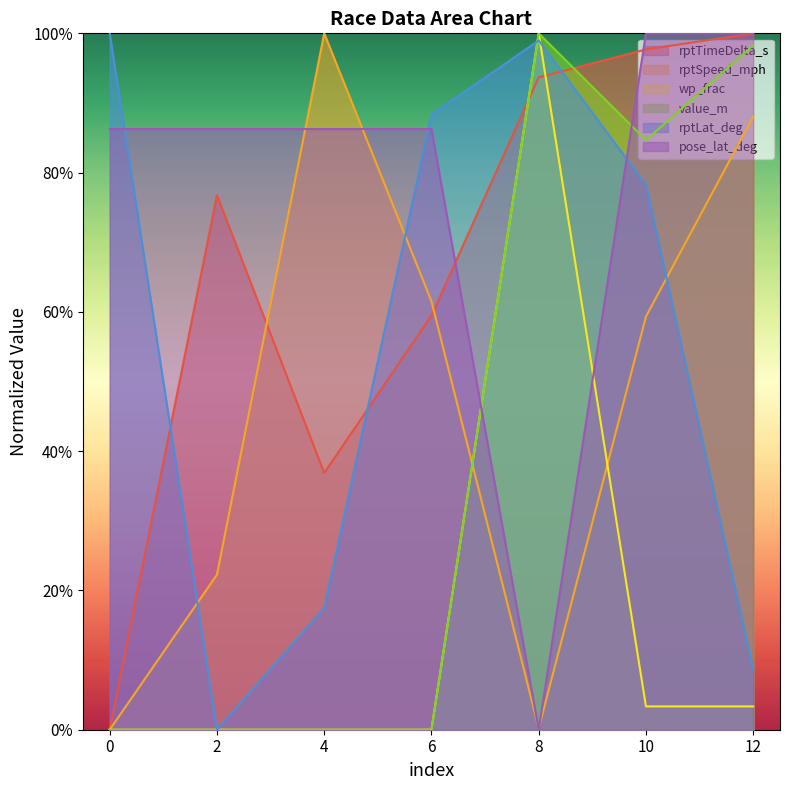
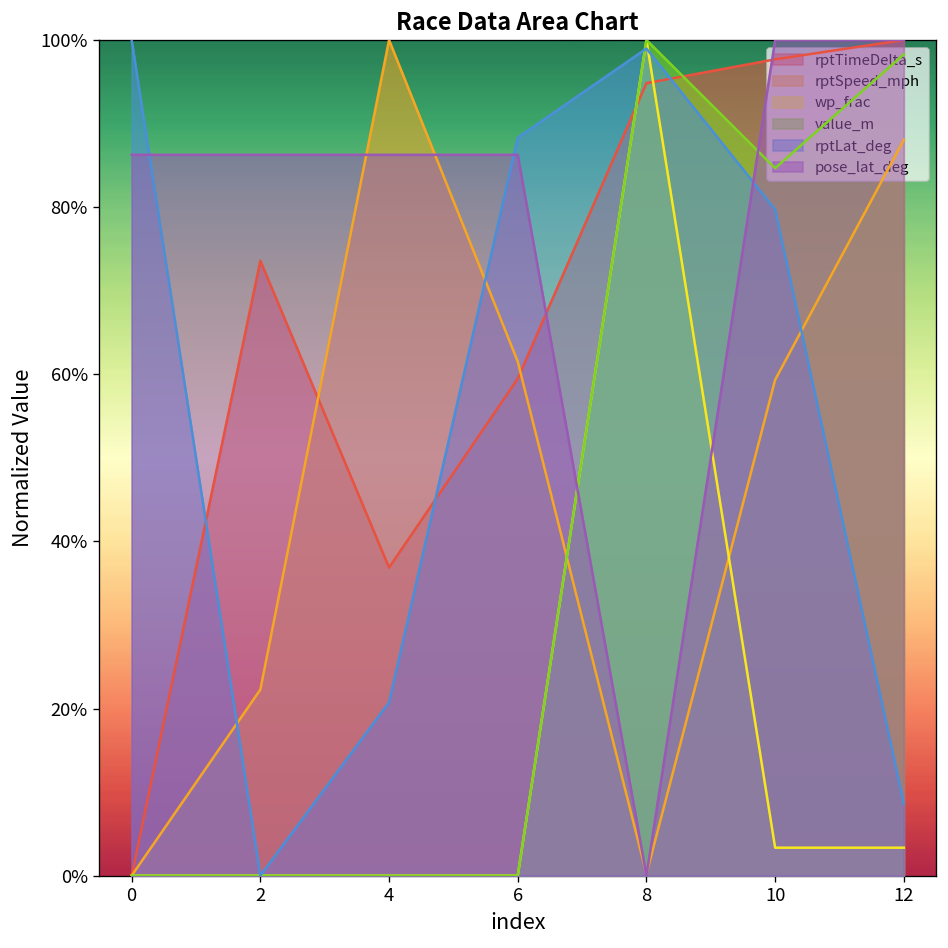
rptTimeDelta_s, 2: 77% -> 74%
rptLat_deg, 4: 17% -> 21%
rptTimeDelta_s, 8: 94% -> 95%
rptLat_deg, 10: 78% -> 80%
